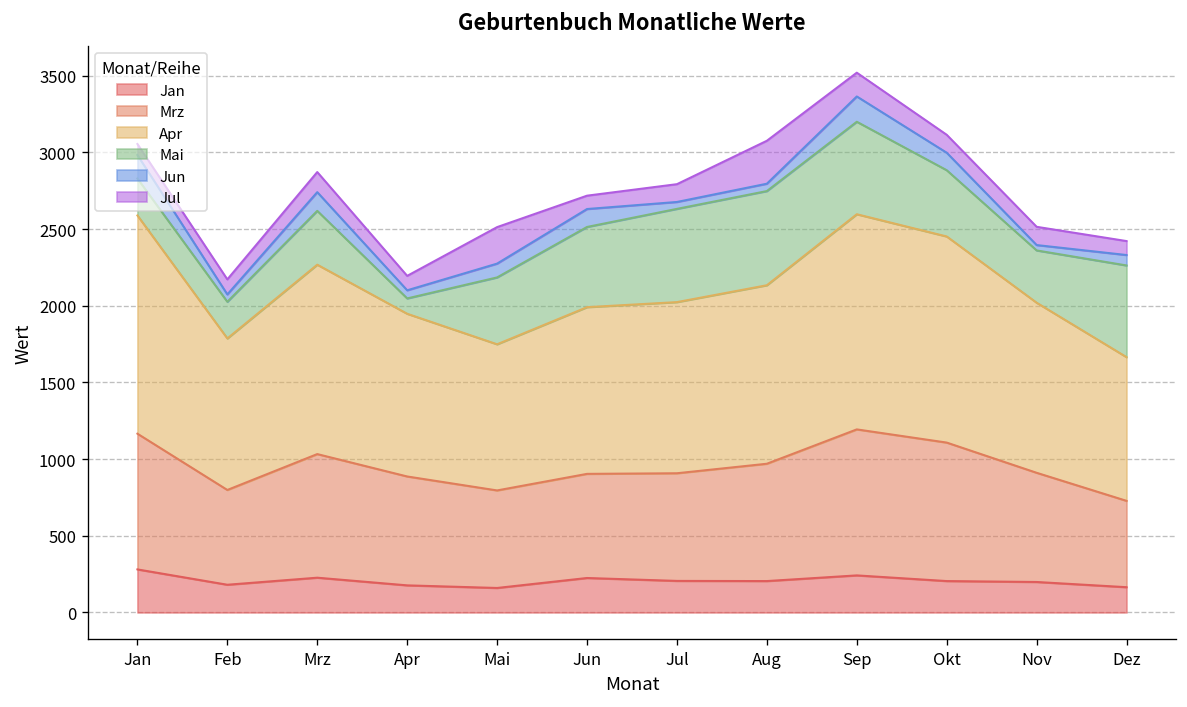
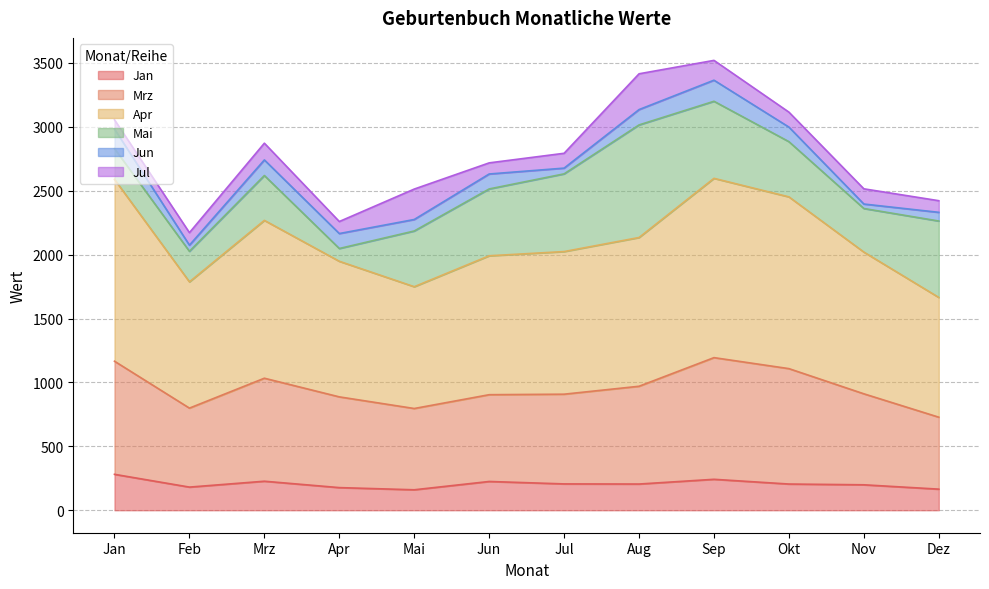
Jun, Apr: 50 -> 120
Mai, Aug: 610 -> 880
Jun, Aug: 50 -> 120
